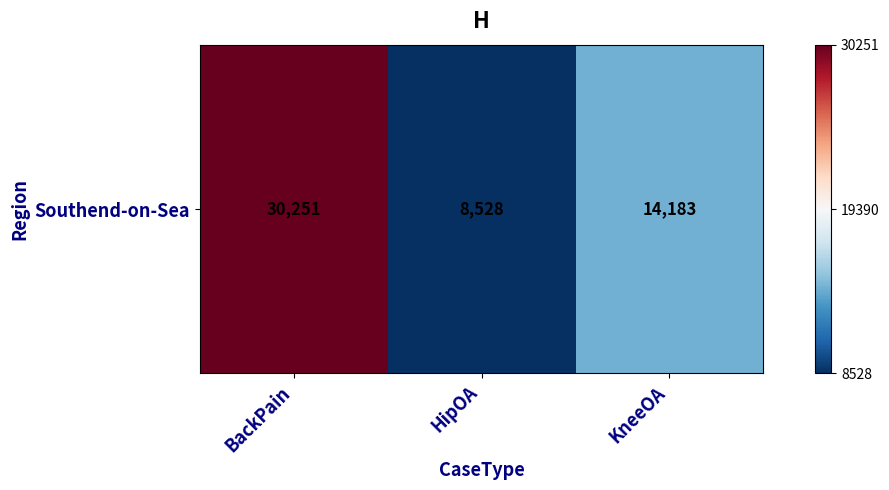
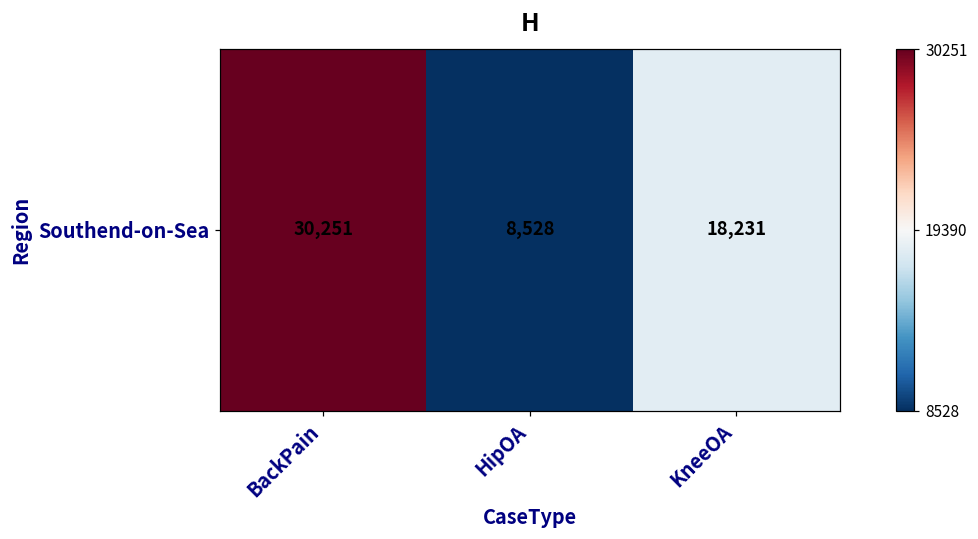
Southend-on-Sea, KneeOA: 14,183 -> 18,231
